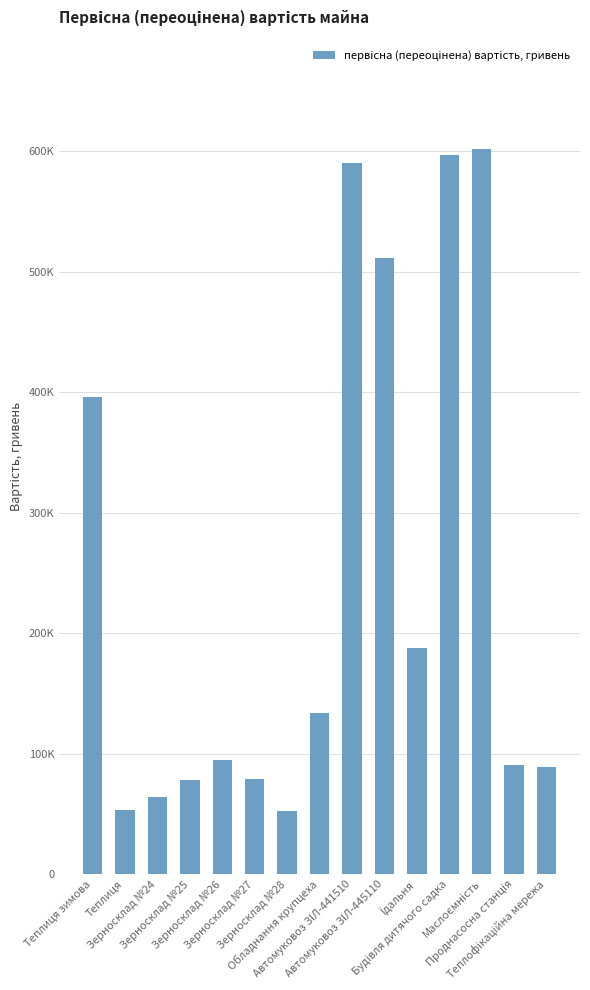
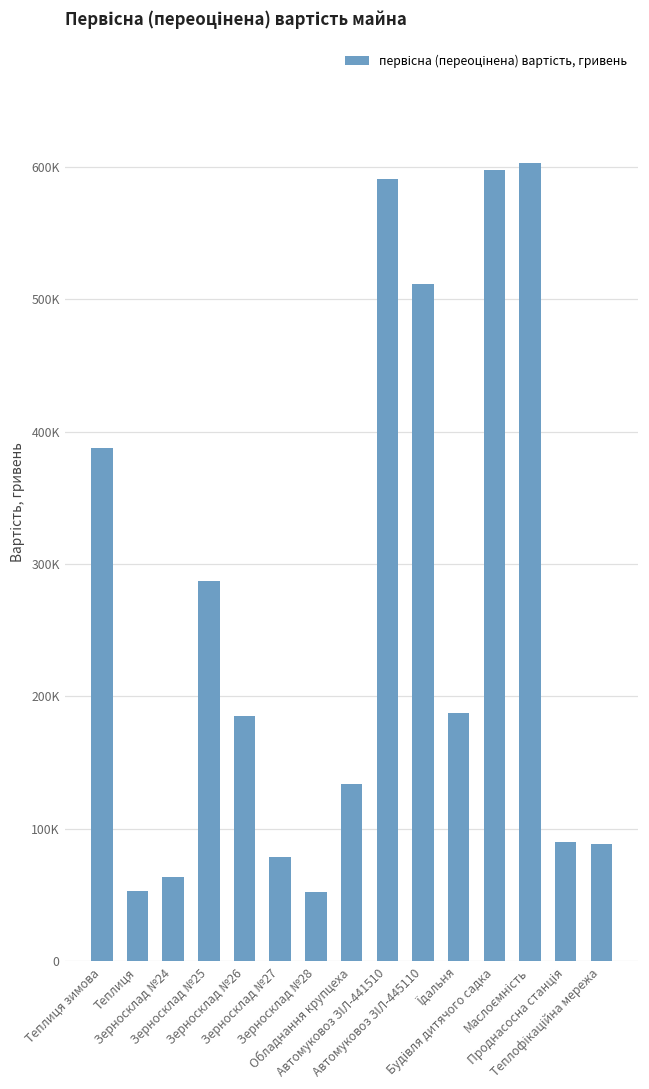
Теплиця зимова: 396000 -> 388000
Зерносклад №25: 78000 -> 288000
Зерносклад №26: 94000 -> 185000
